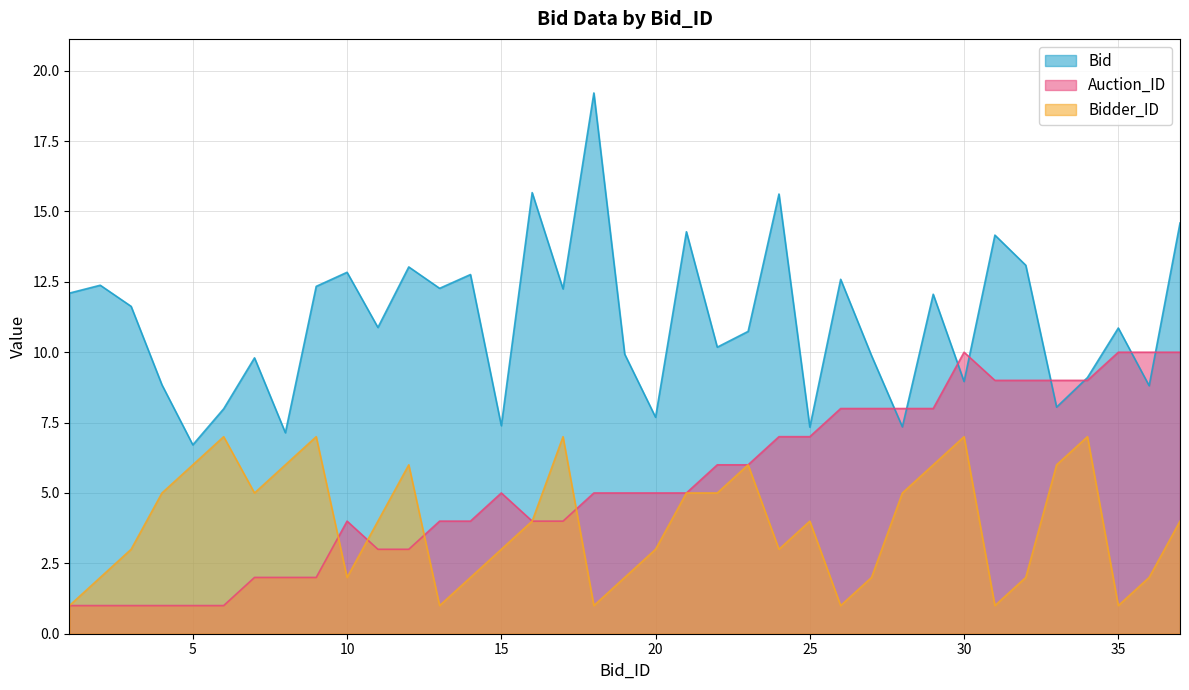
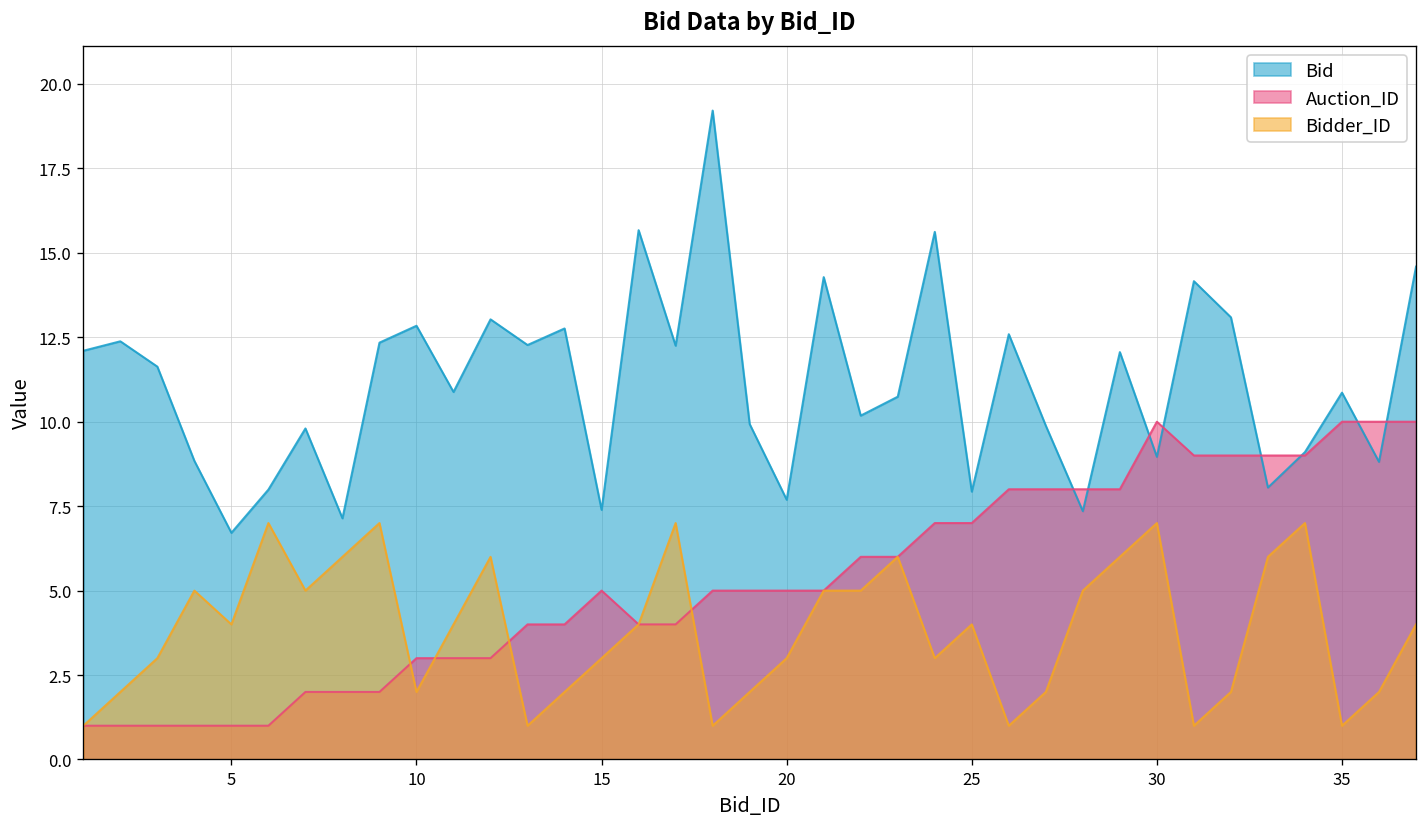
Bidder_ID, 5: 6 -> 4
Auction_ID, 10: 4 -> 3
Bid, 25: 7.3 -> 7.9
